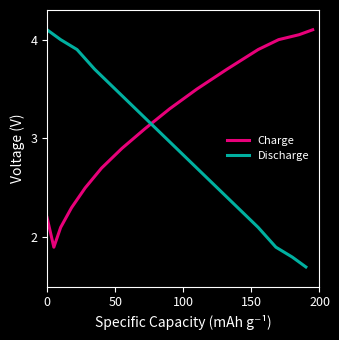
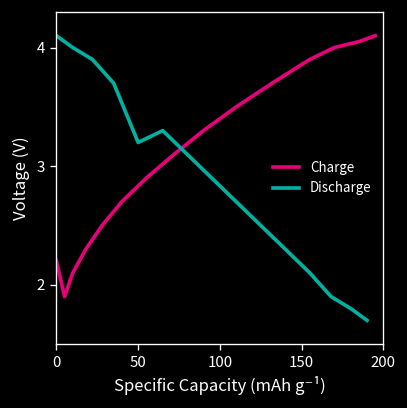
Discharge, 50: 3.5 -> 3.2
